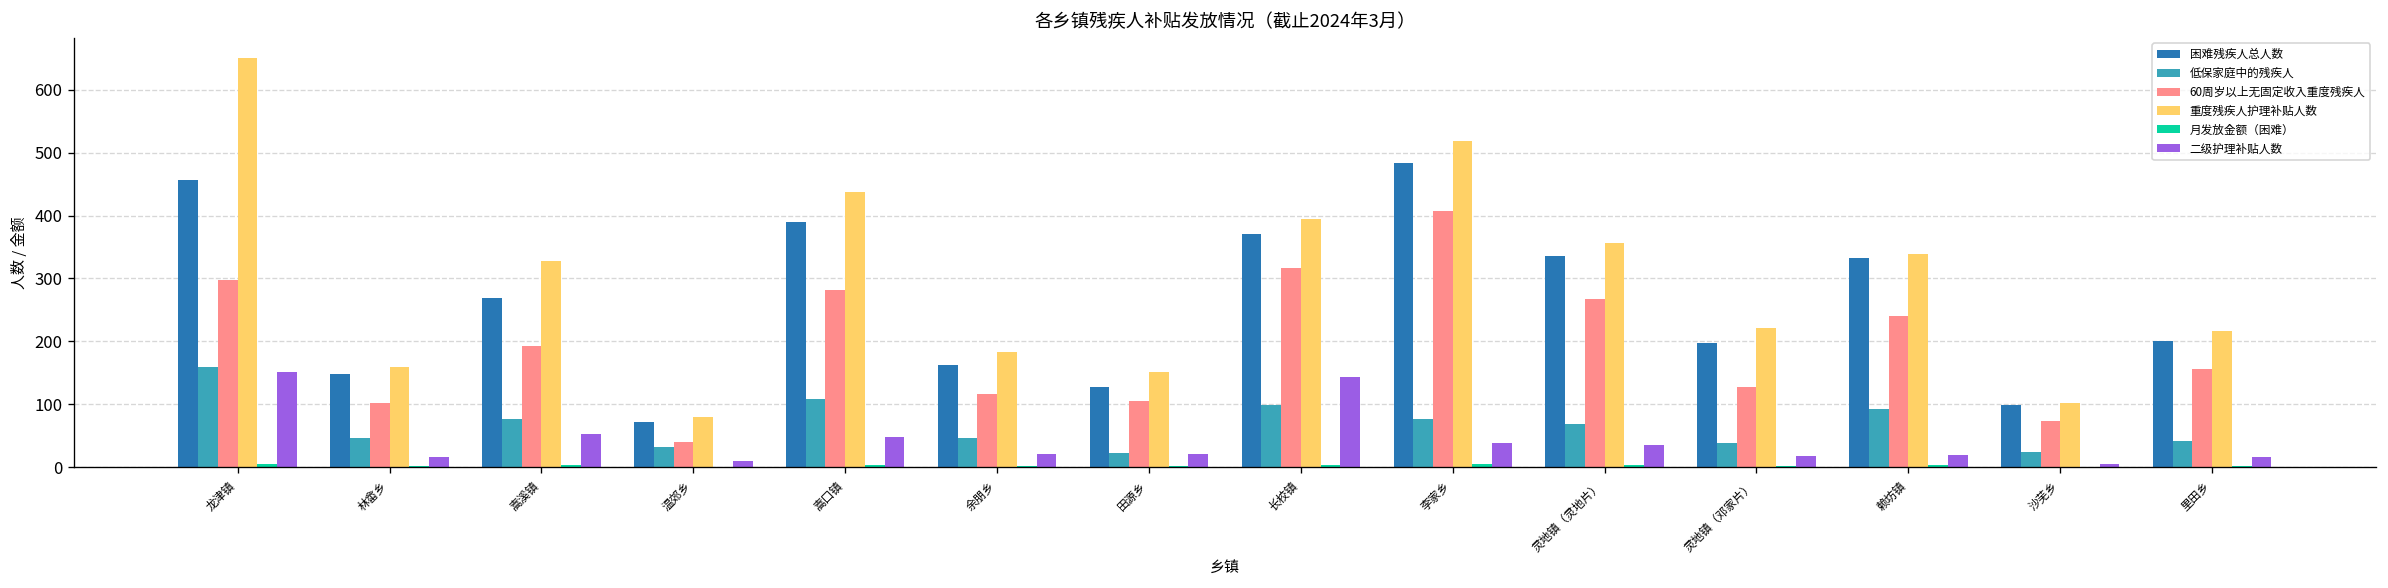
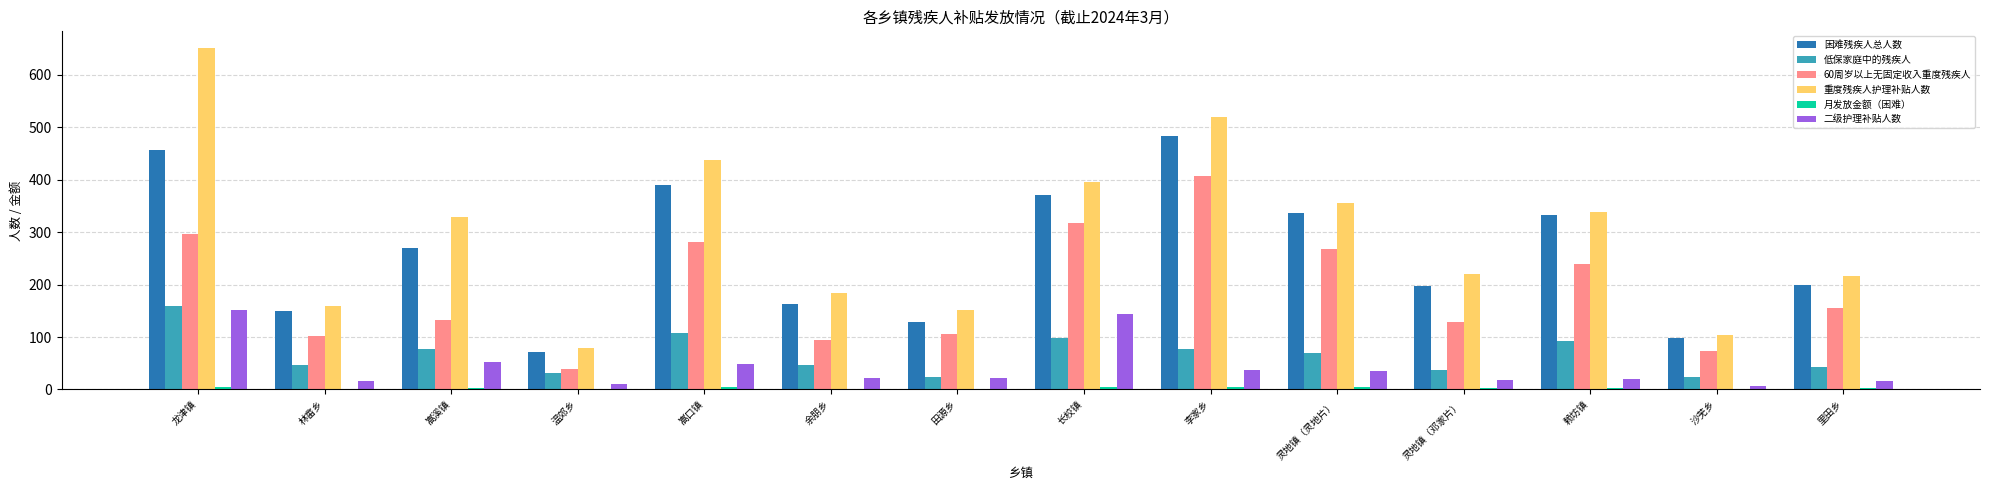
60周岁以上无固定收入重度残疾人, 嵩溪镇: 190 -> 130
60周岁以上无固定收入重度残疾人, 余朋乡: 120 -> 100
